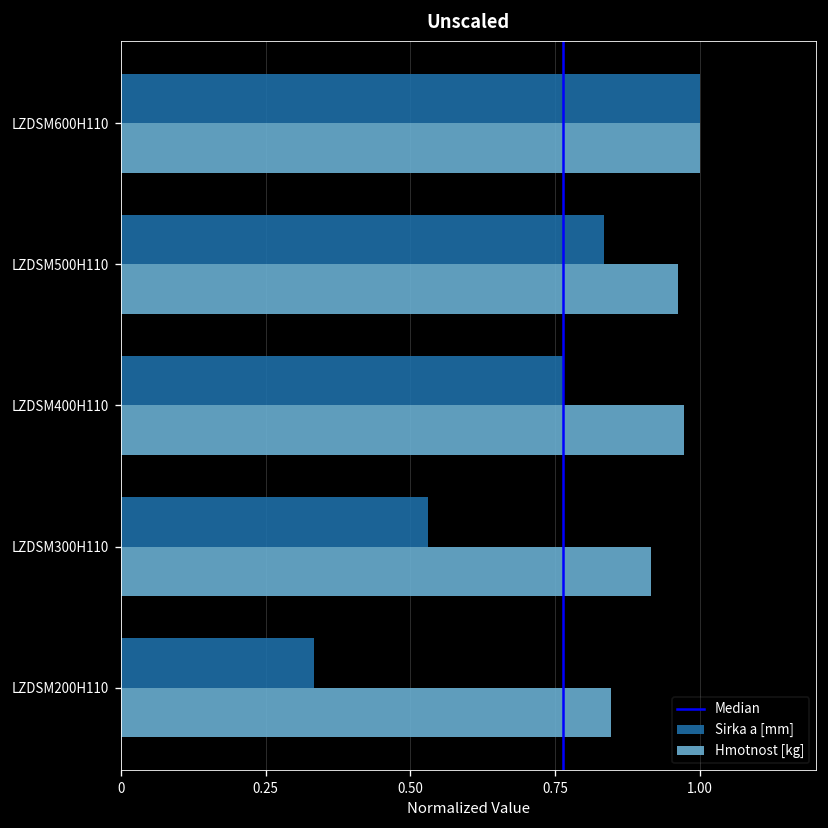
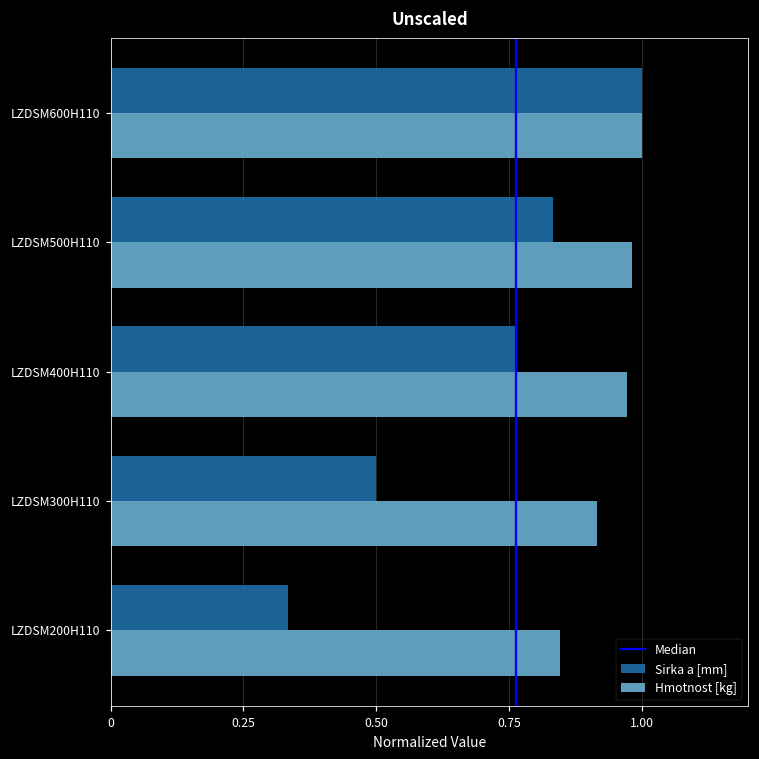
Hmotnost [kg], LZDSM500H110: 0.96 -> 0.98
Sirka a [mm], LZDSM300H110: 0.53 -> 0.50
